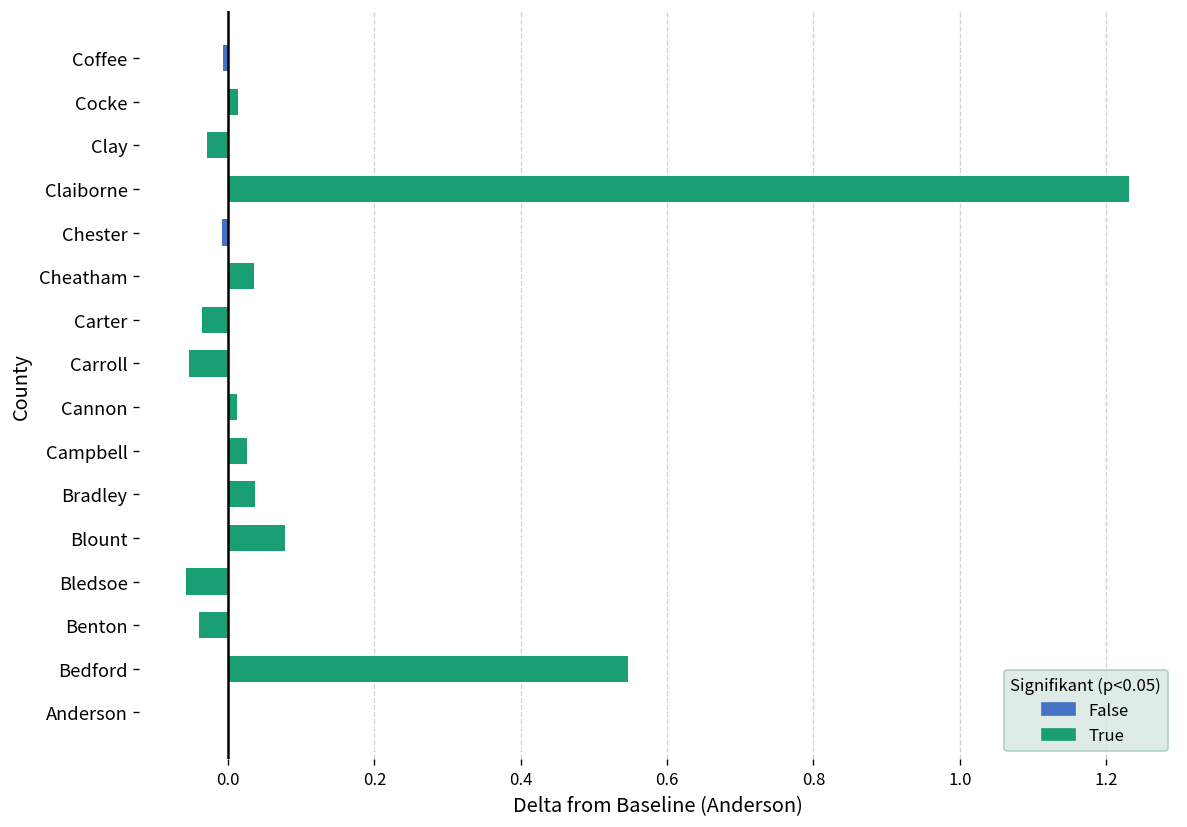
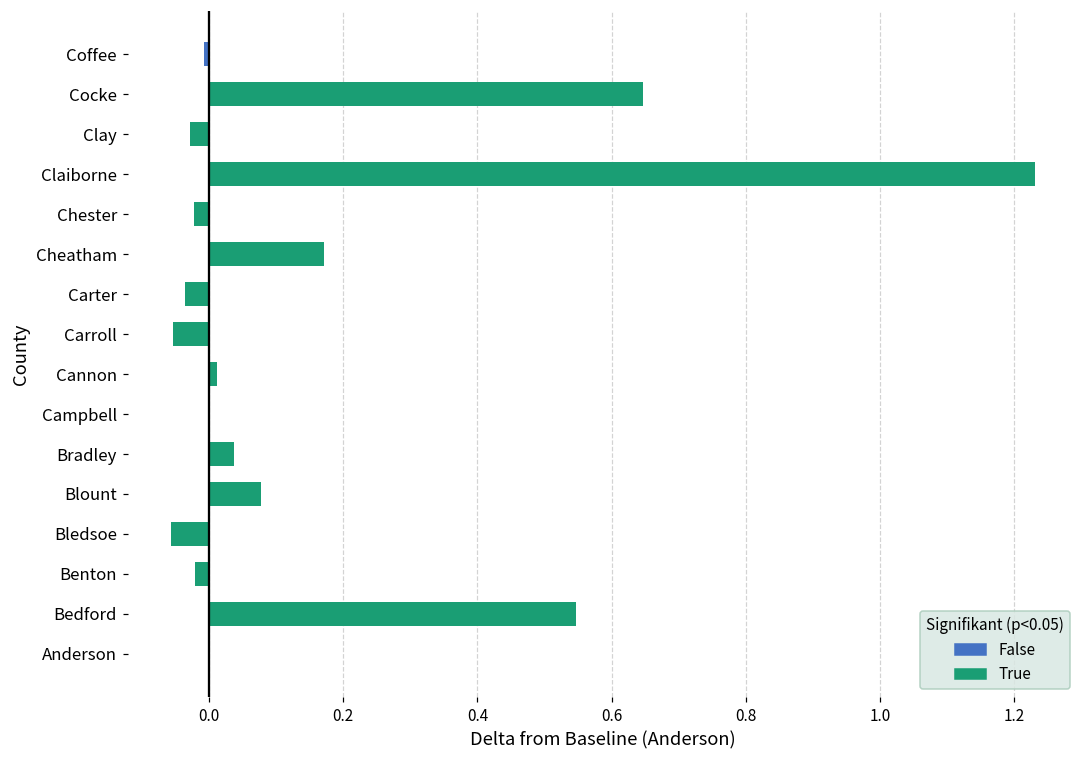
Cocke: 0.01 -> 0.65
Chester: -0.01 -> -0.02
Cheatham: 0.03 -> 0.17
Campbell: 0.03 -> 0.00
Benton: -0.04 -> -0.02
